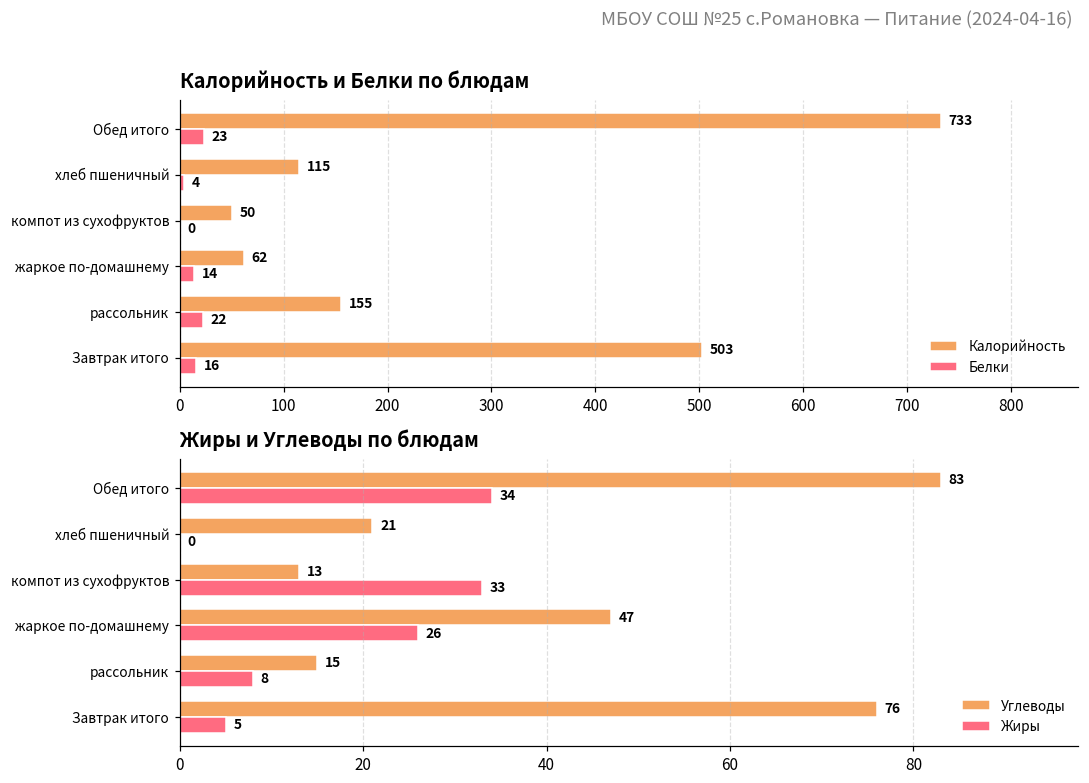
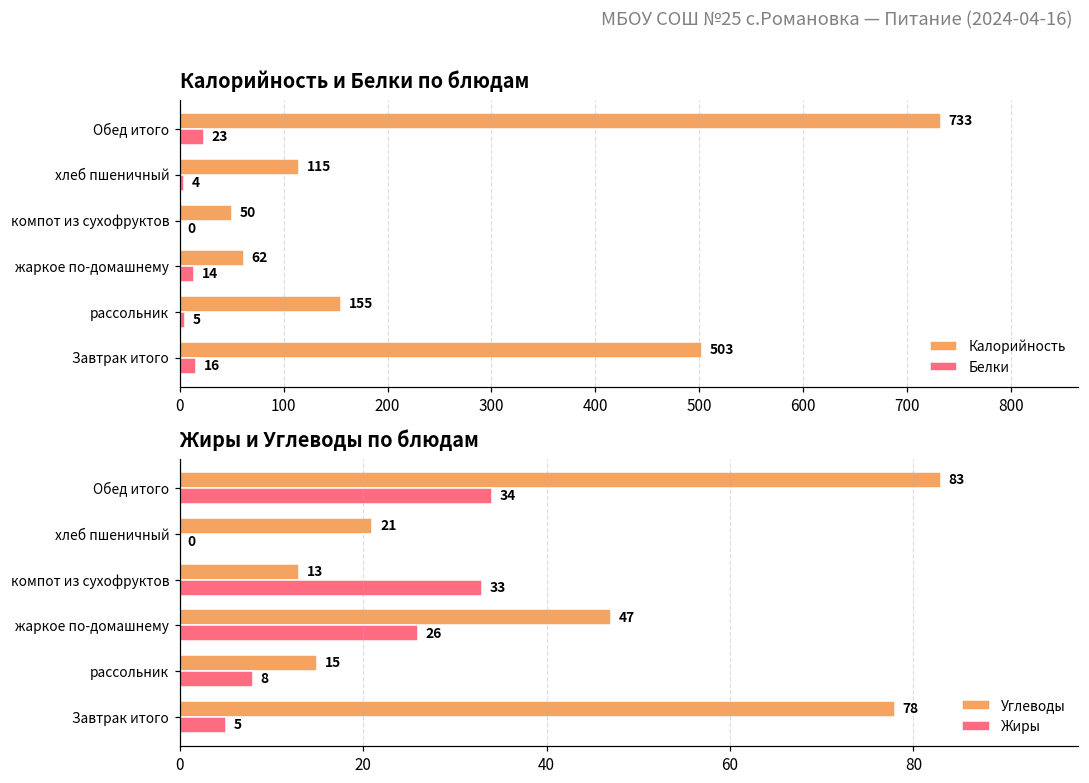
Калорийность и Белки по блюдам, Белки, рассольник: 22 -> 5
Жиры и Углеводы по блюдам, Углеводы, Завтрак итого: 76 -> 78
